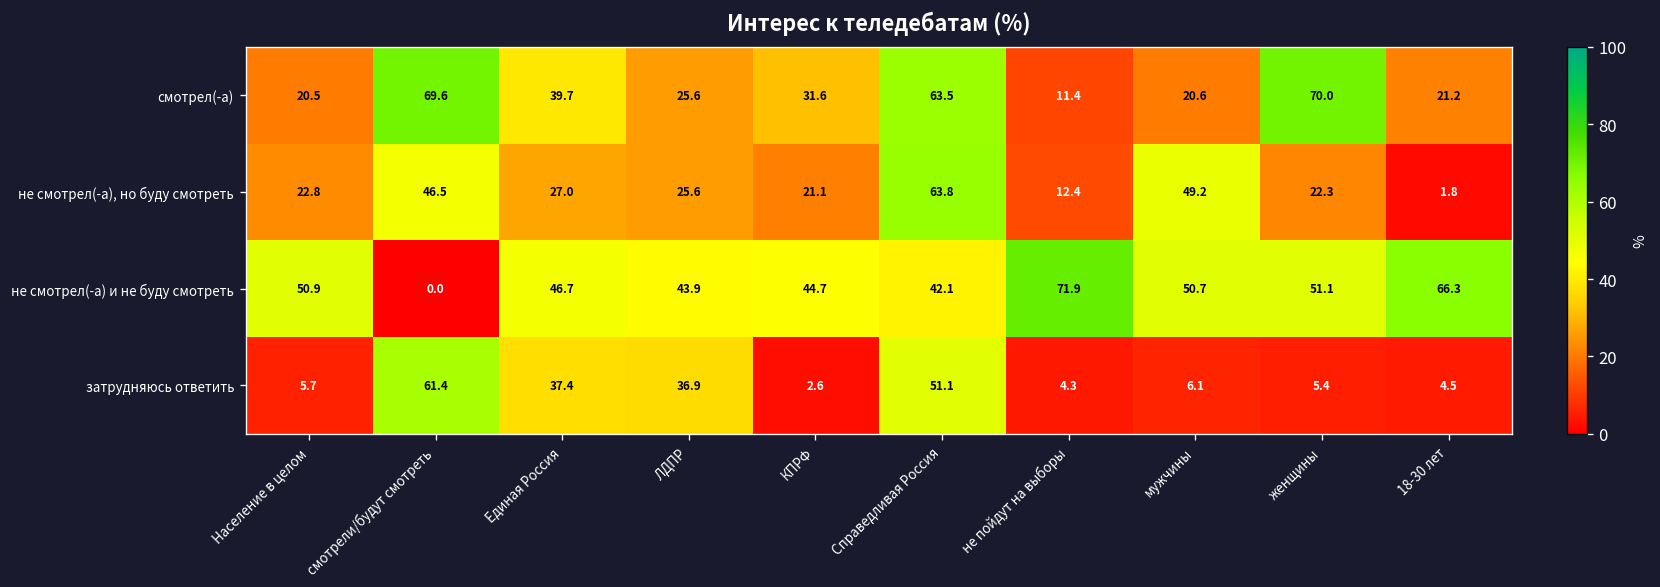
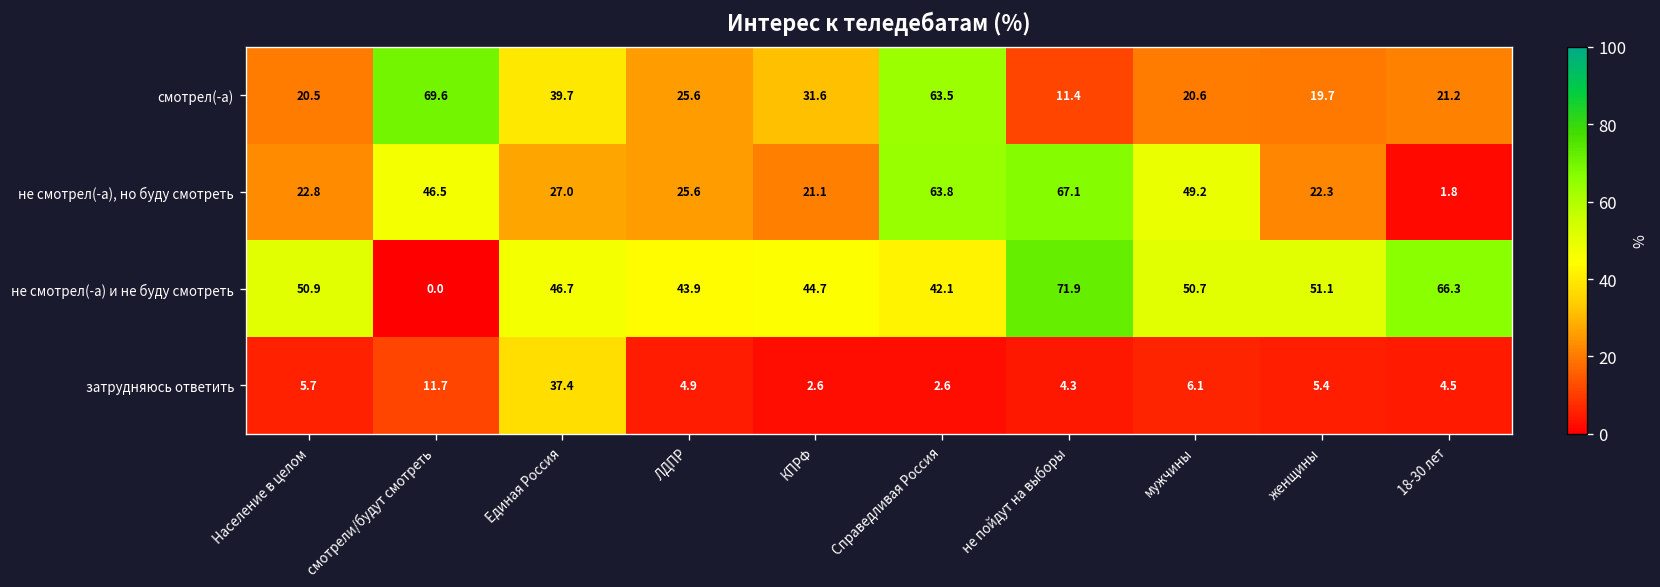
смотрел(-а), женщины: 70.0 -> 19.7
не смотрел(-а), но буду смотреть, не пойдут на выборы: 12.4 -> 67.1
затрудняюсь ответить, смотрели/будут смотреть: 61.4 -> 11.7
затрудняюсь ответить, ЛДПР: 36.9 -> 4.9
затрудняюсь ответить, Справедливая Россия: 51.1 -> 2.6
